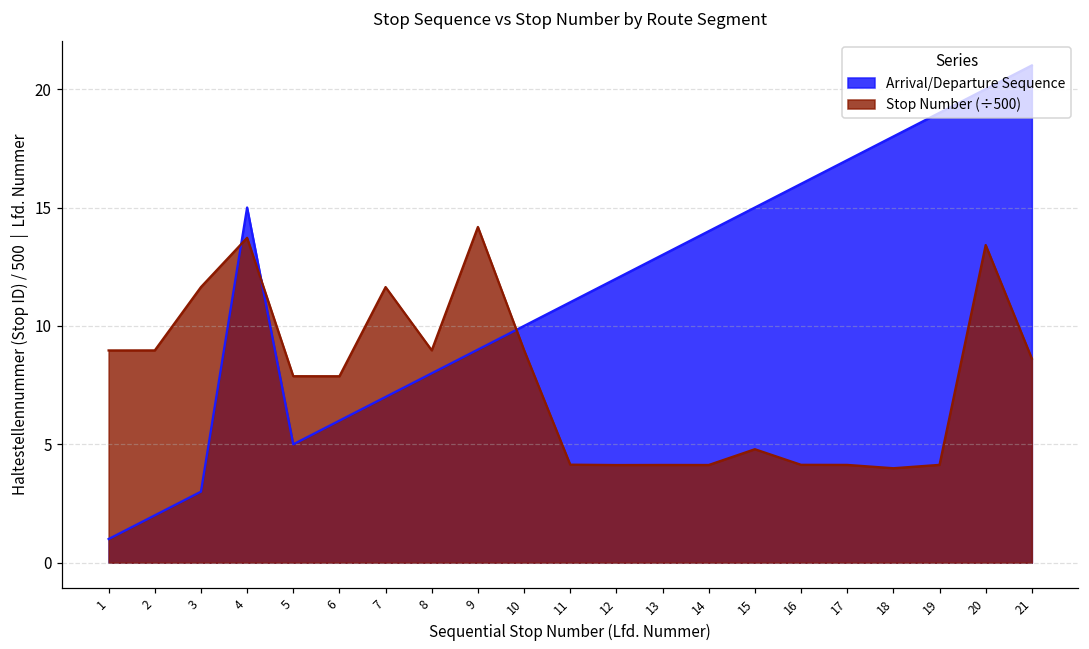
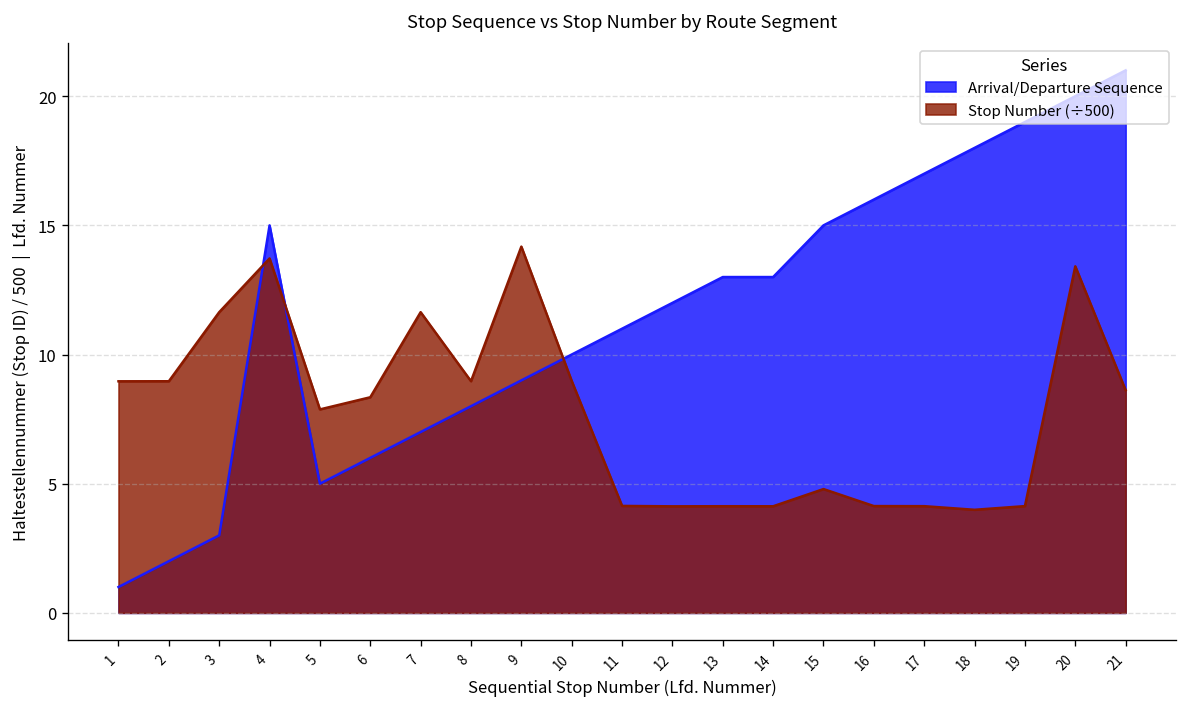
Stop Number (÷500), 6: 7.9 -> 8.3
Arrival/Departure Sequence, 14: 14 -> 13
